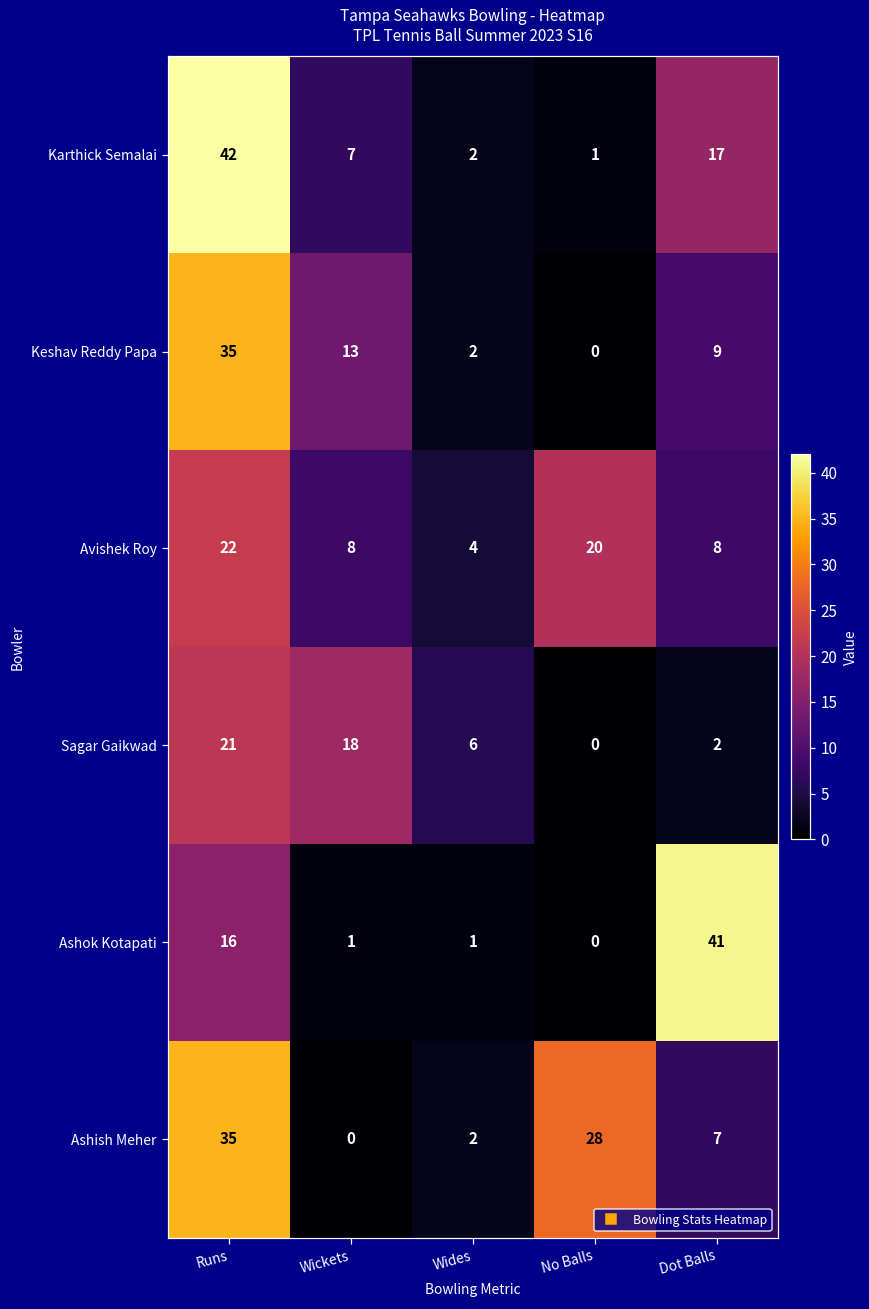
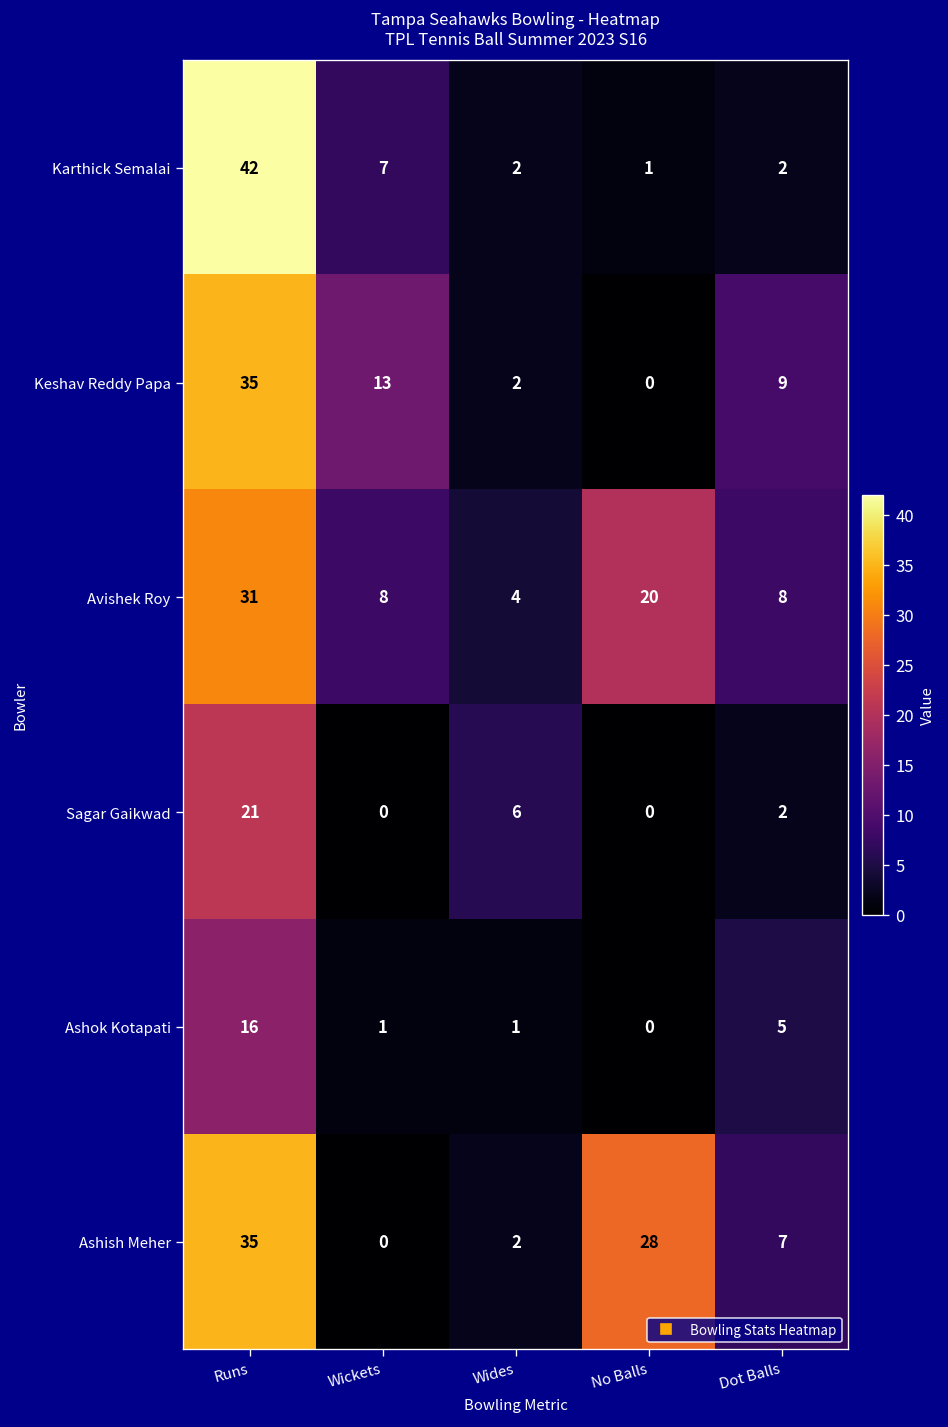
Karthick Semalai, Dot Balls: 17 -> 2
Avishek Roy, Runs: 22 -> 31
Sagar Gaikwad, Wickets: 18 -> 0
Ashok Kotapati, Dot Balls: 41 -> 5
